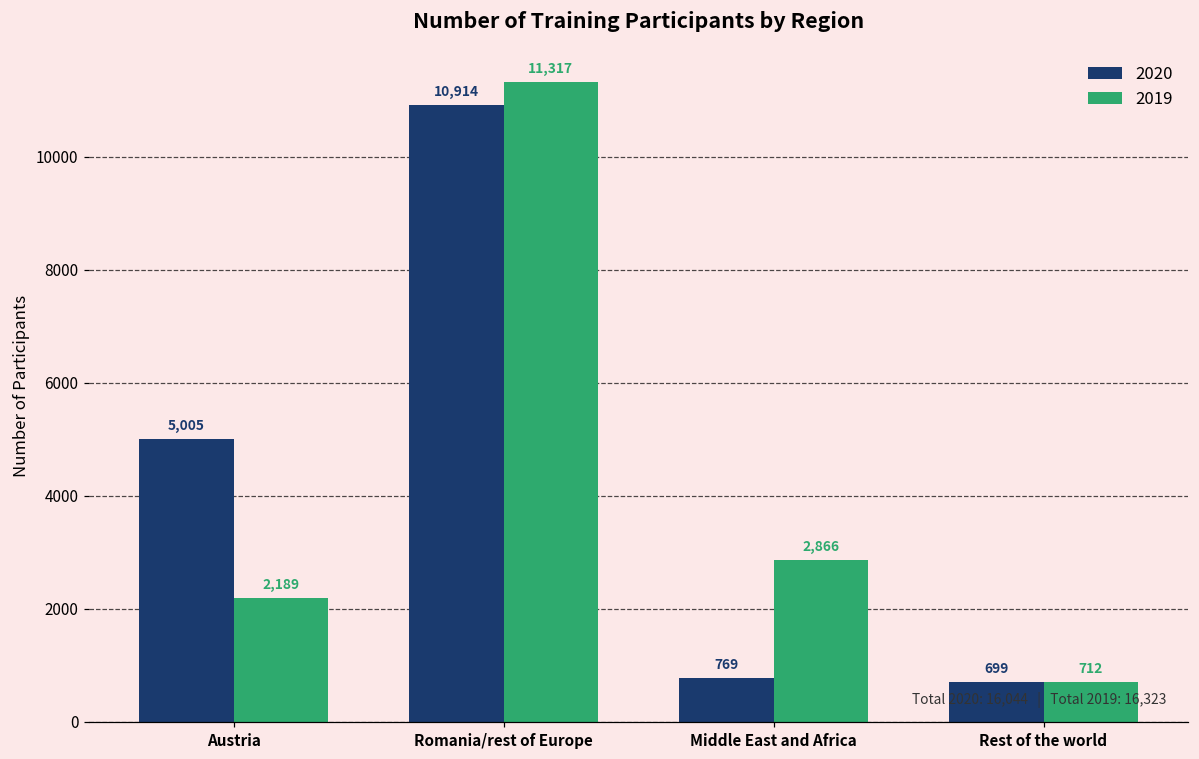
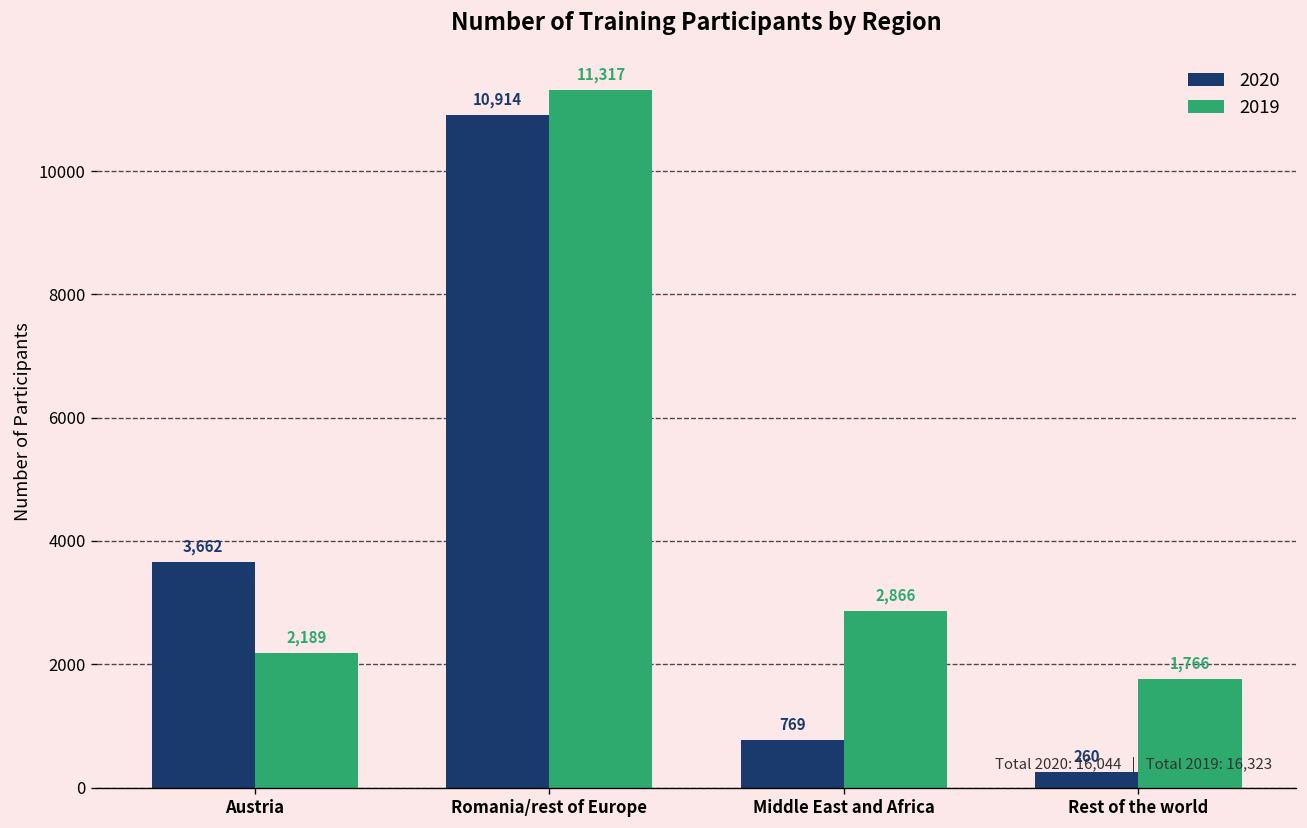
2020, Austria: 5,005 -> 3,662
2020, Rest of the world: 699 -> 260
2019, Rest of the world: 712 -> 1,766
